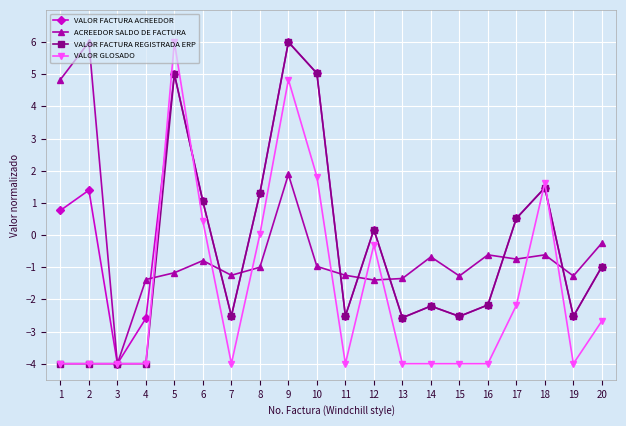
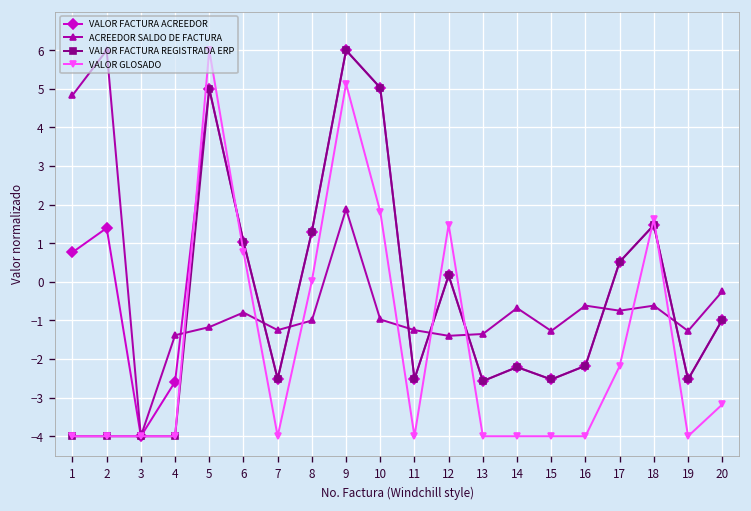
VALOR GLOSADO, 6: 0.4 -> 0.8
VALOR GLOSADO, 9: 4.8 -> 5.1
VALOR GLOSADO, 12: -0.3 -> 1.5
VALOR GLOSADO, 20: -2.7 -> -3.2
